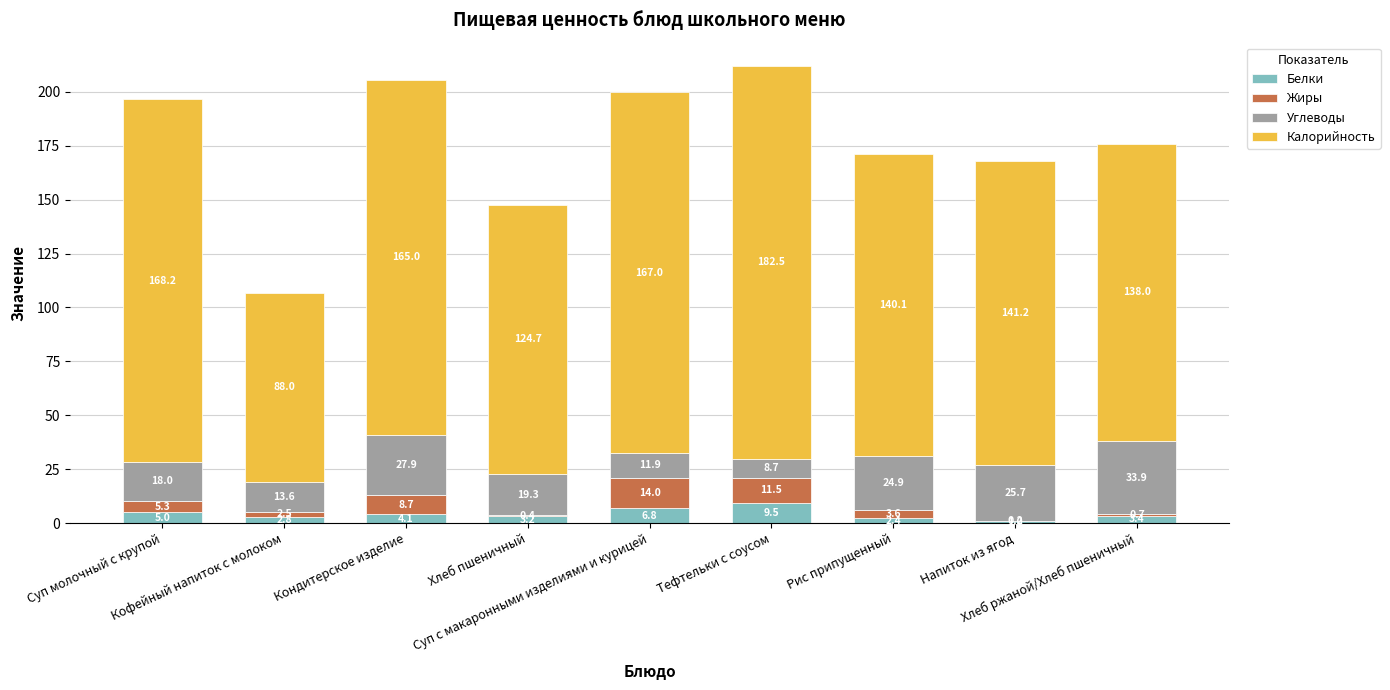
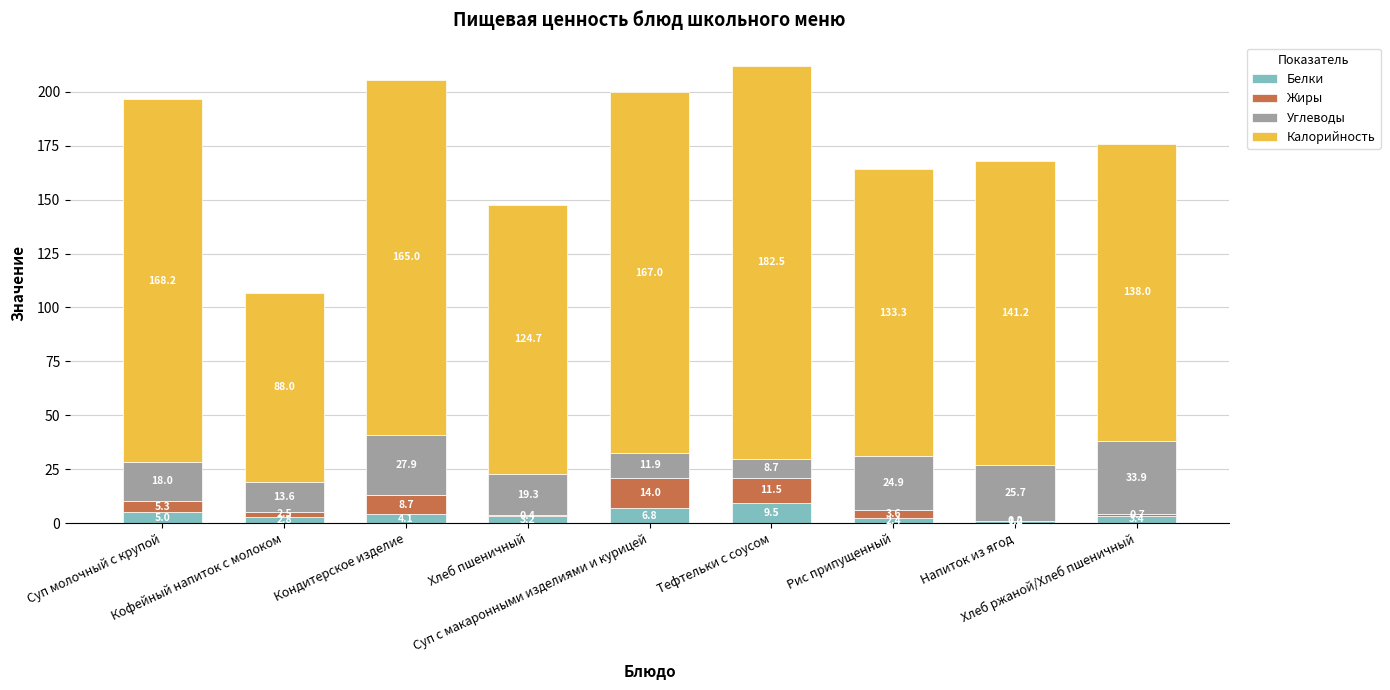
Калорийность, Рис припущенный: 140.1 -> 133.3
